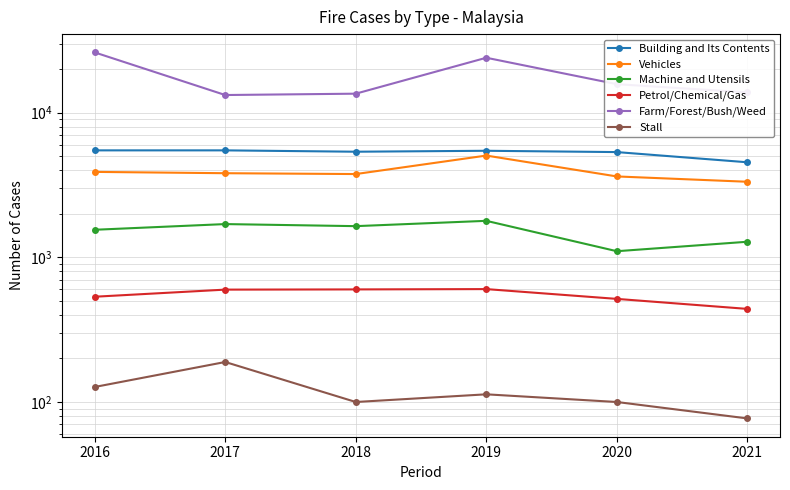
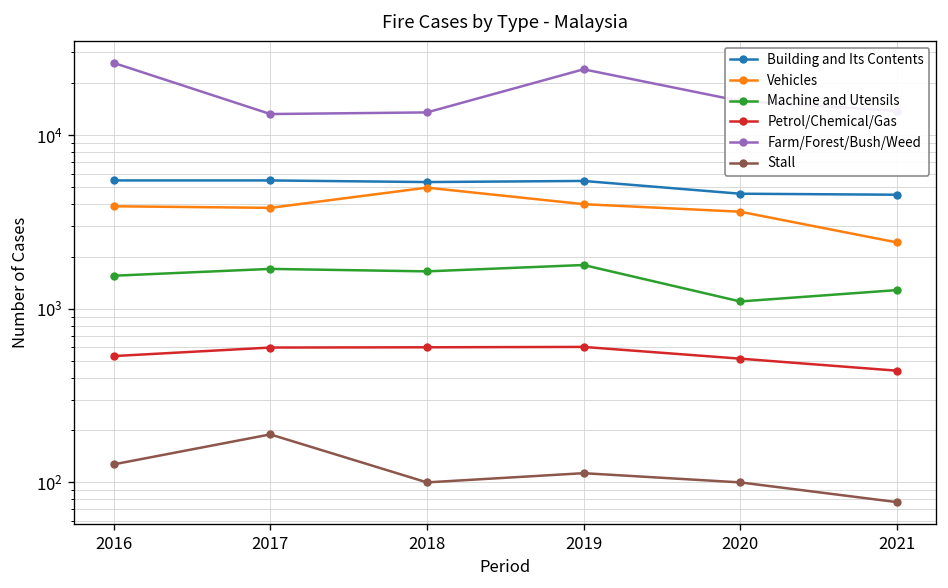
Vehicles, 2018: 3800 -> 5000
Vehicles, 2019: 5000 -> 4000
Building and Its Contents, 2020: 5300 -> 4600
Vehicles, 2021: 3300 -> 2400
